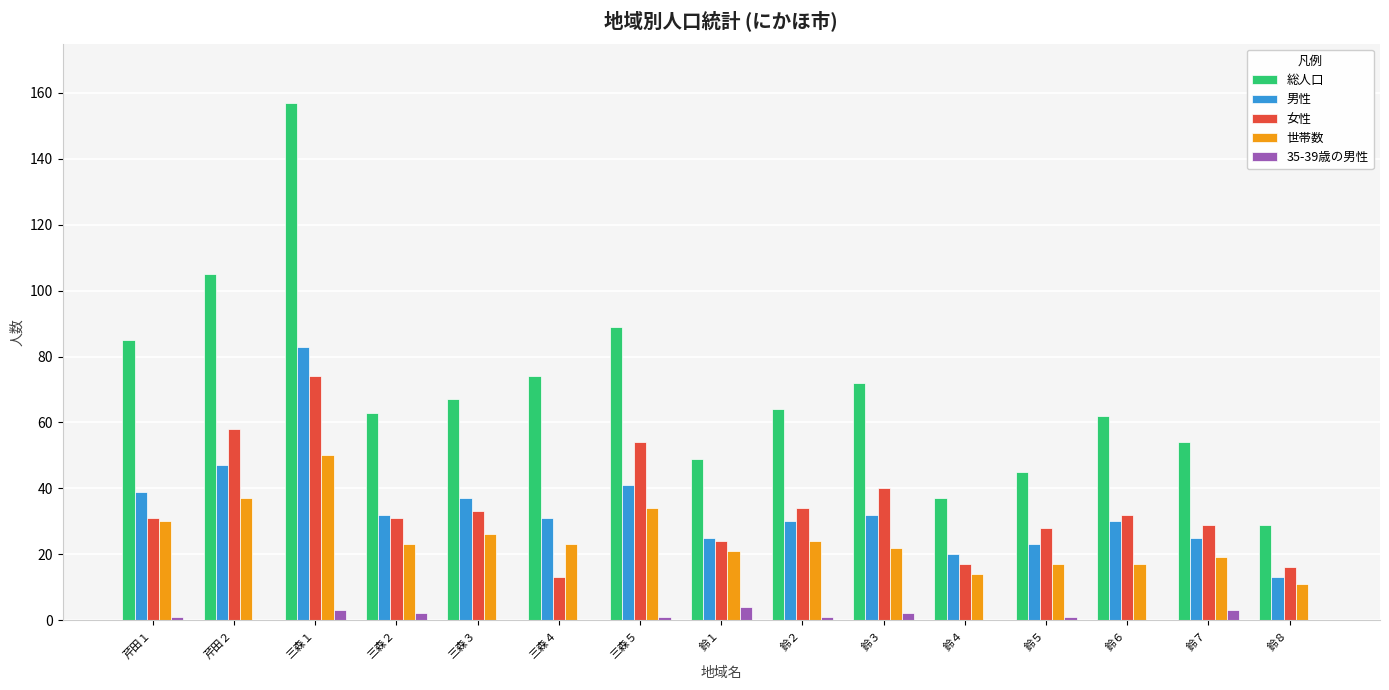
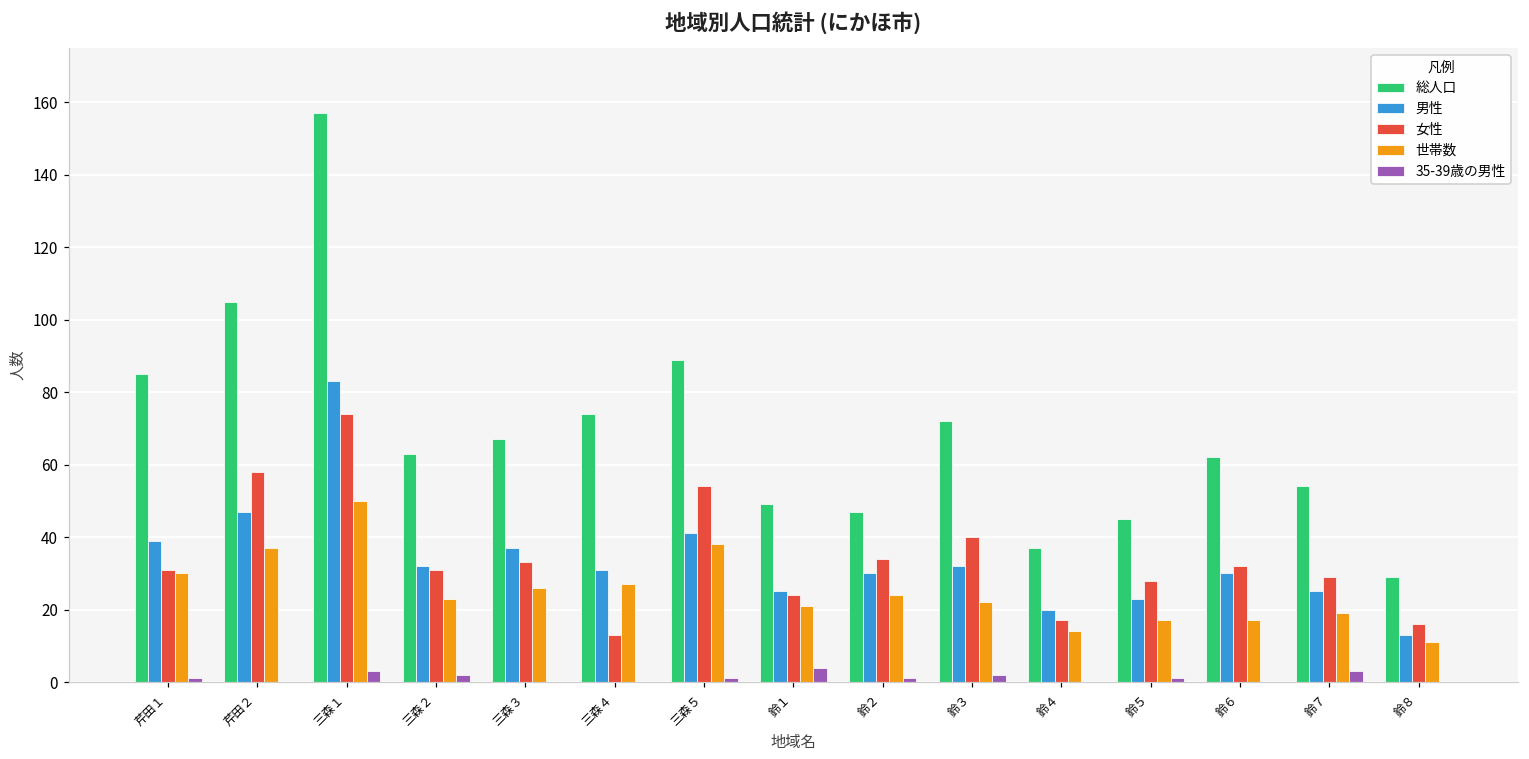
世帯数, 三森４: 23 -> 27
世帯数, 三森５: 34 -> 38
総人口, 鈴２: 64 -> 47
